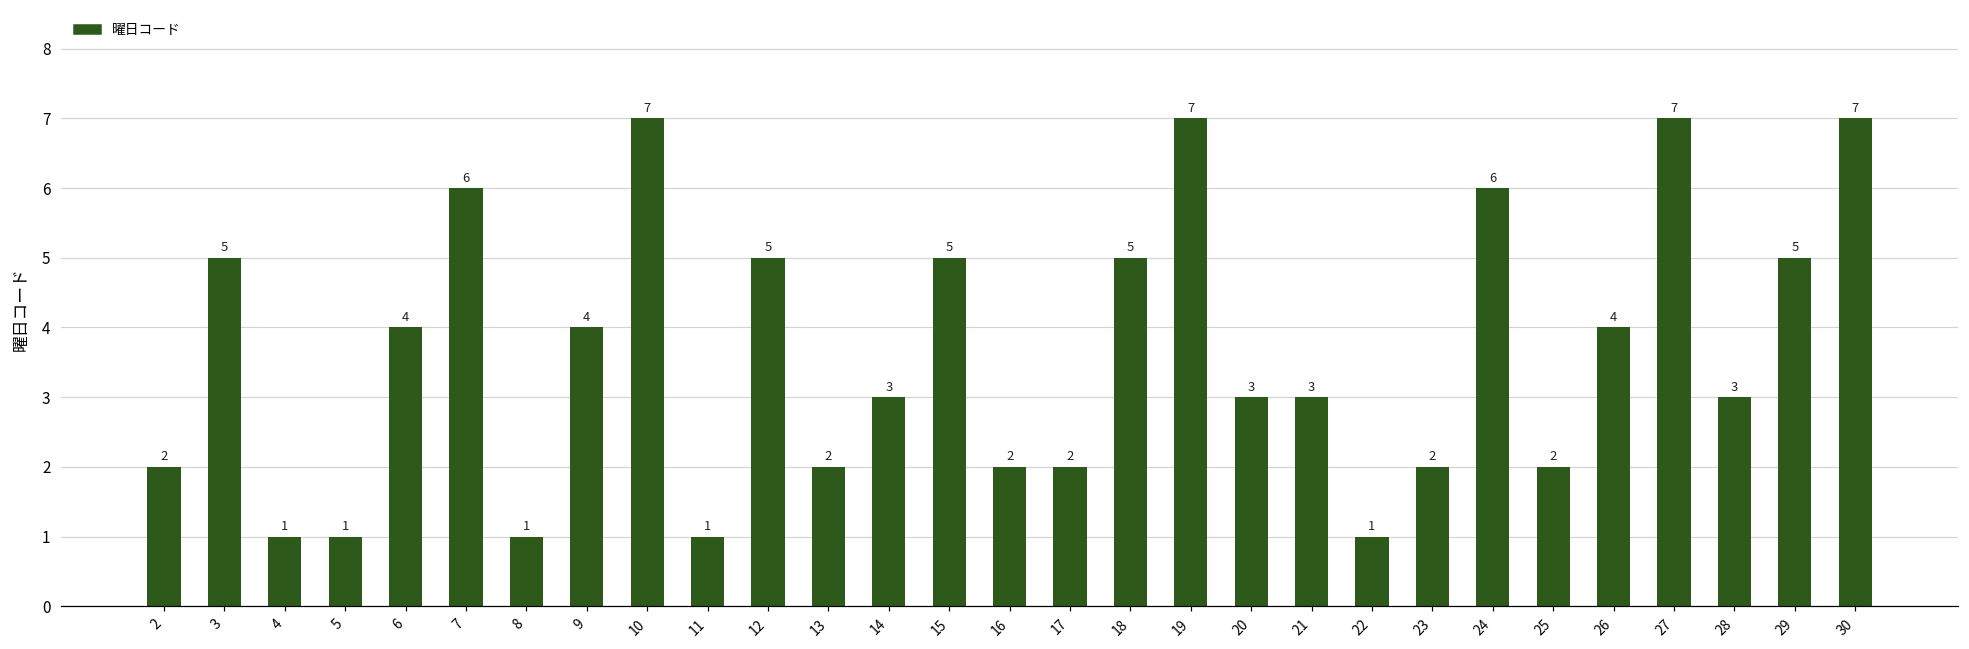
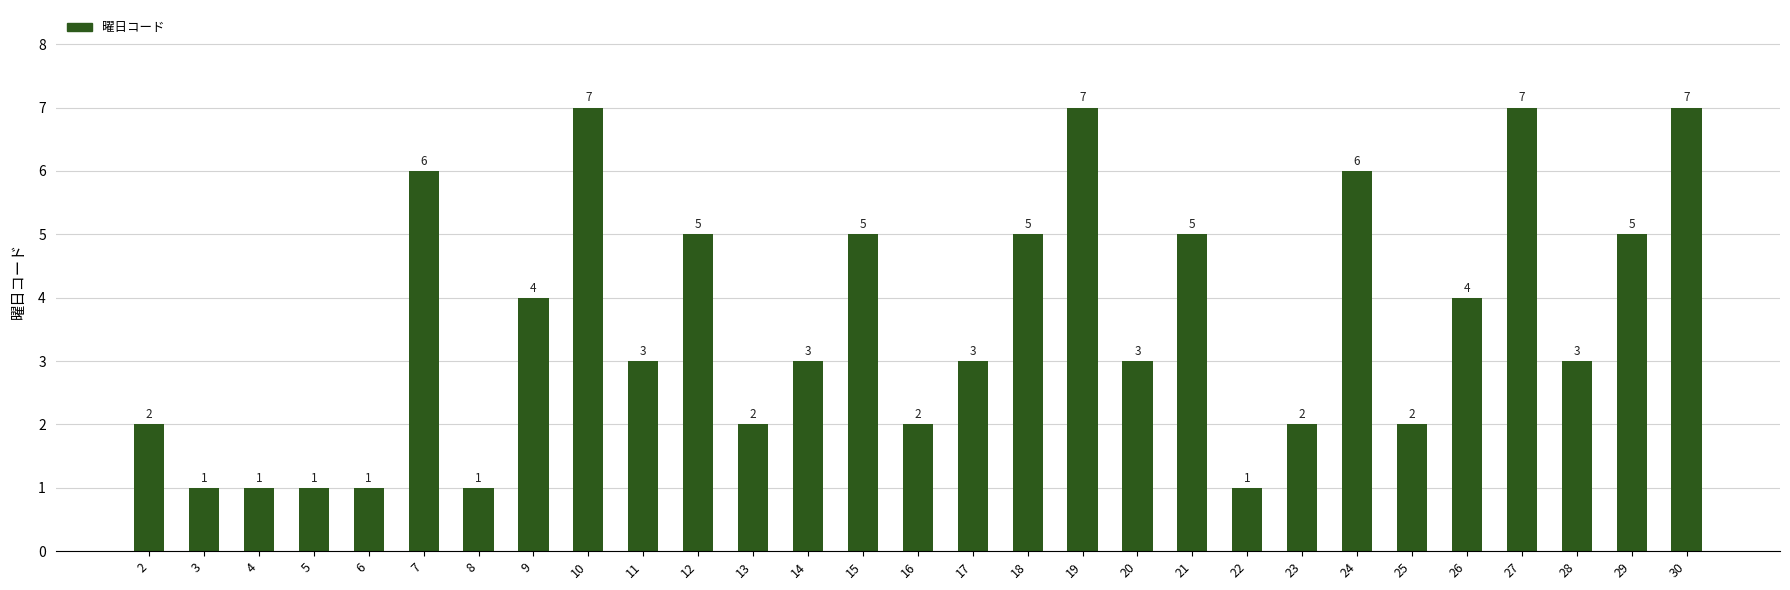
3: 5 -> 1
6: 4 -> 1
11: 1 -> 3
17: 2 -> 3
21: 3 -> 5
